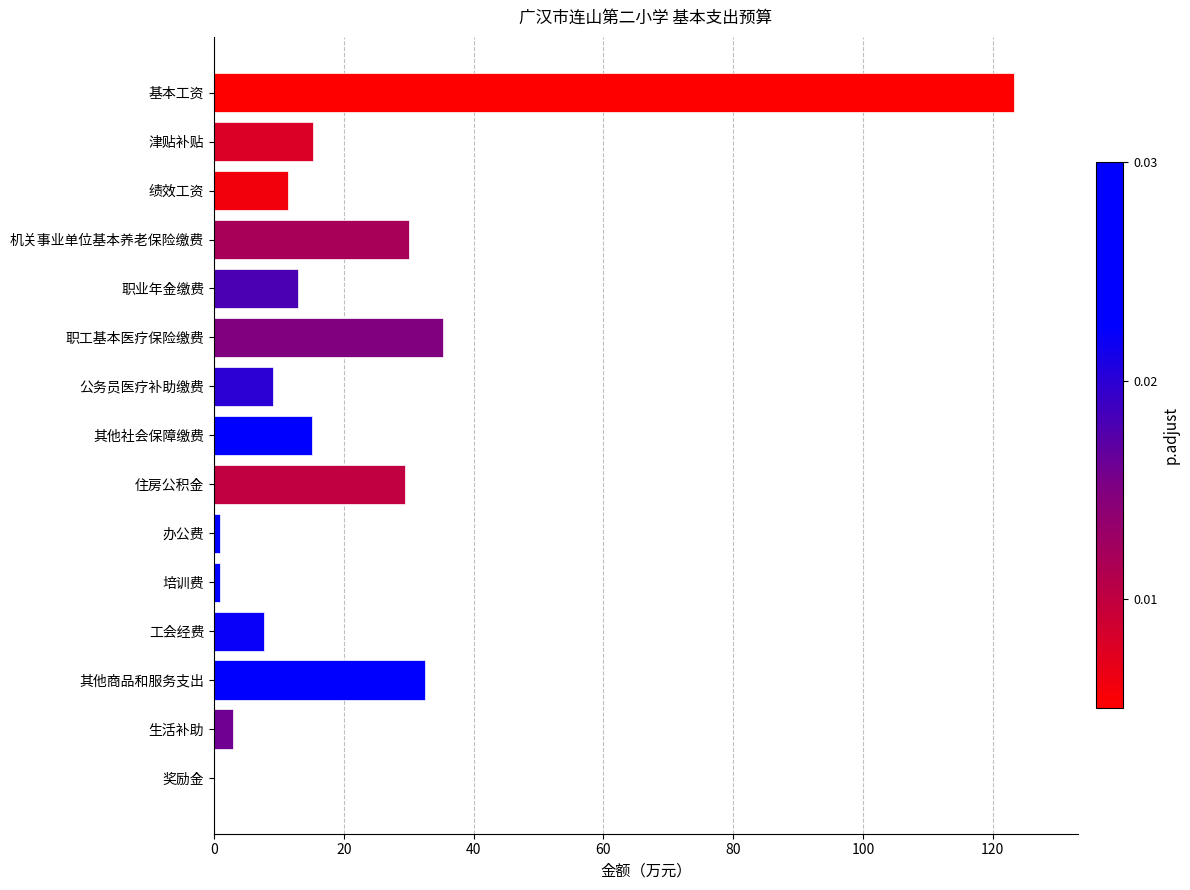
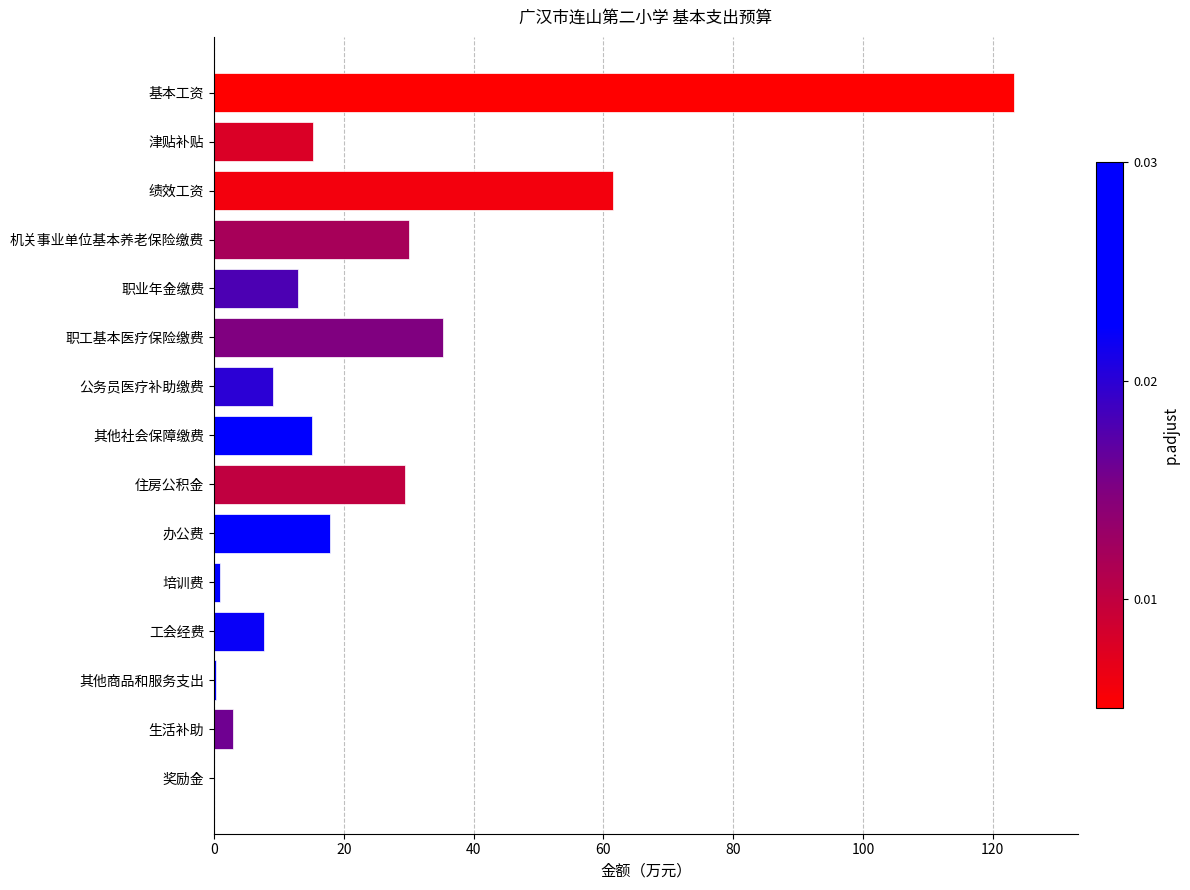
绩效工资: 11 -> 61
办公费: 1 -> 18
其他商品和服务支出: 33 -> 0
